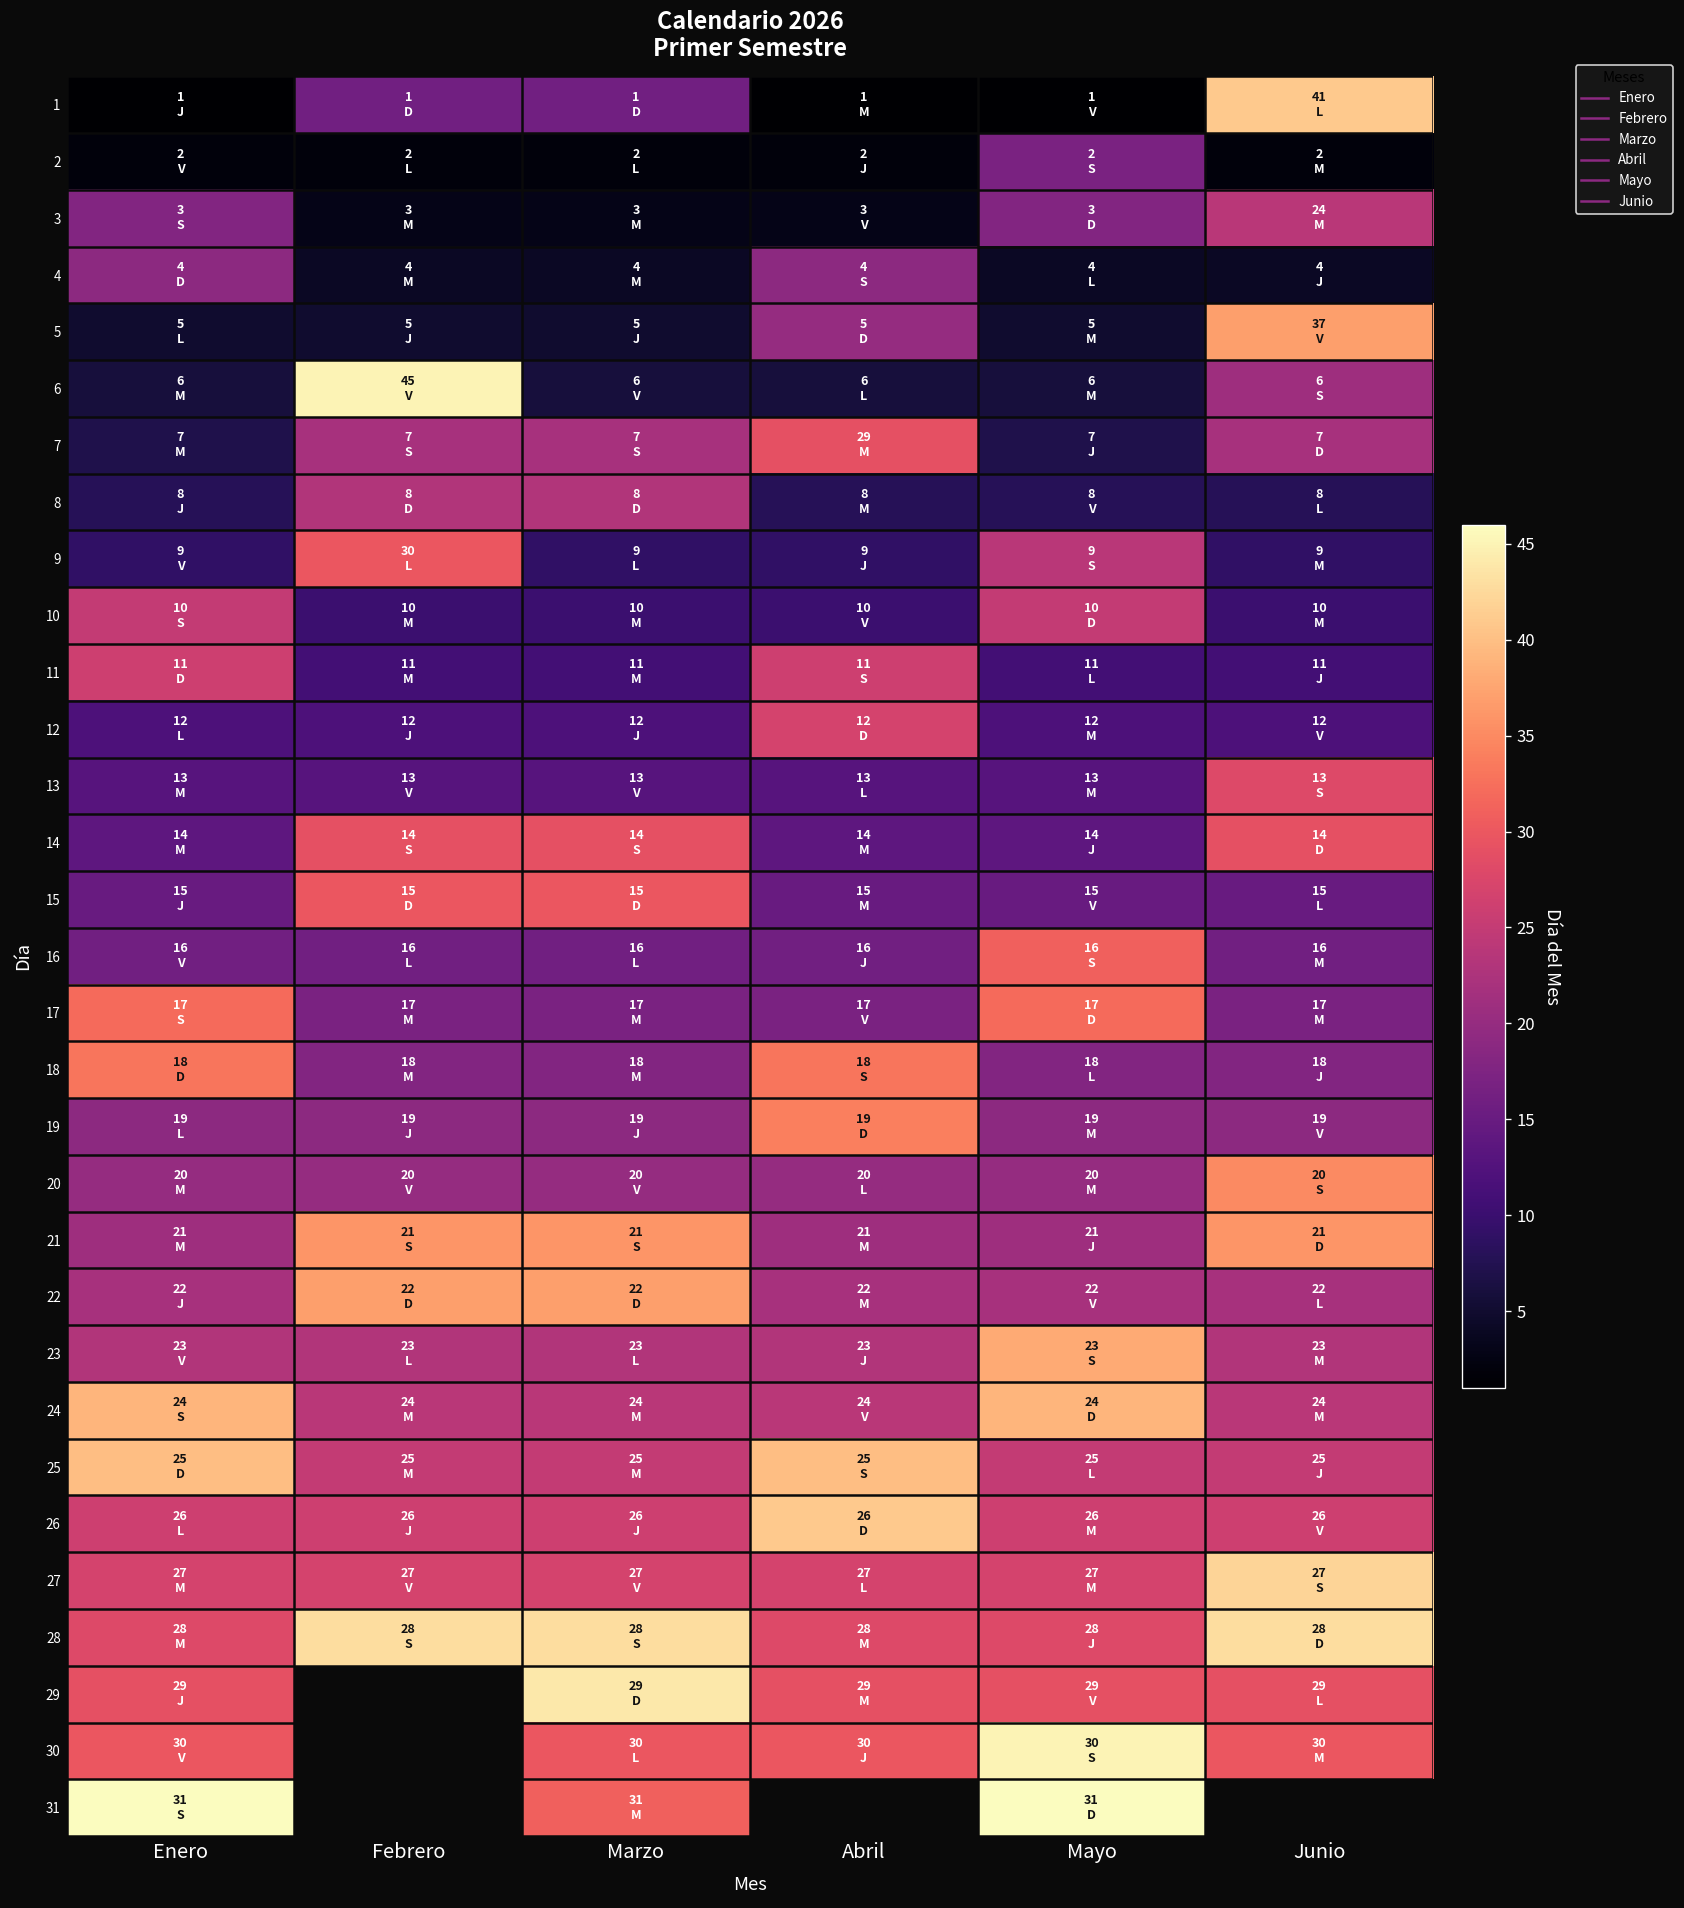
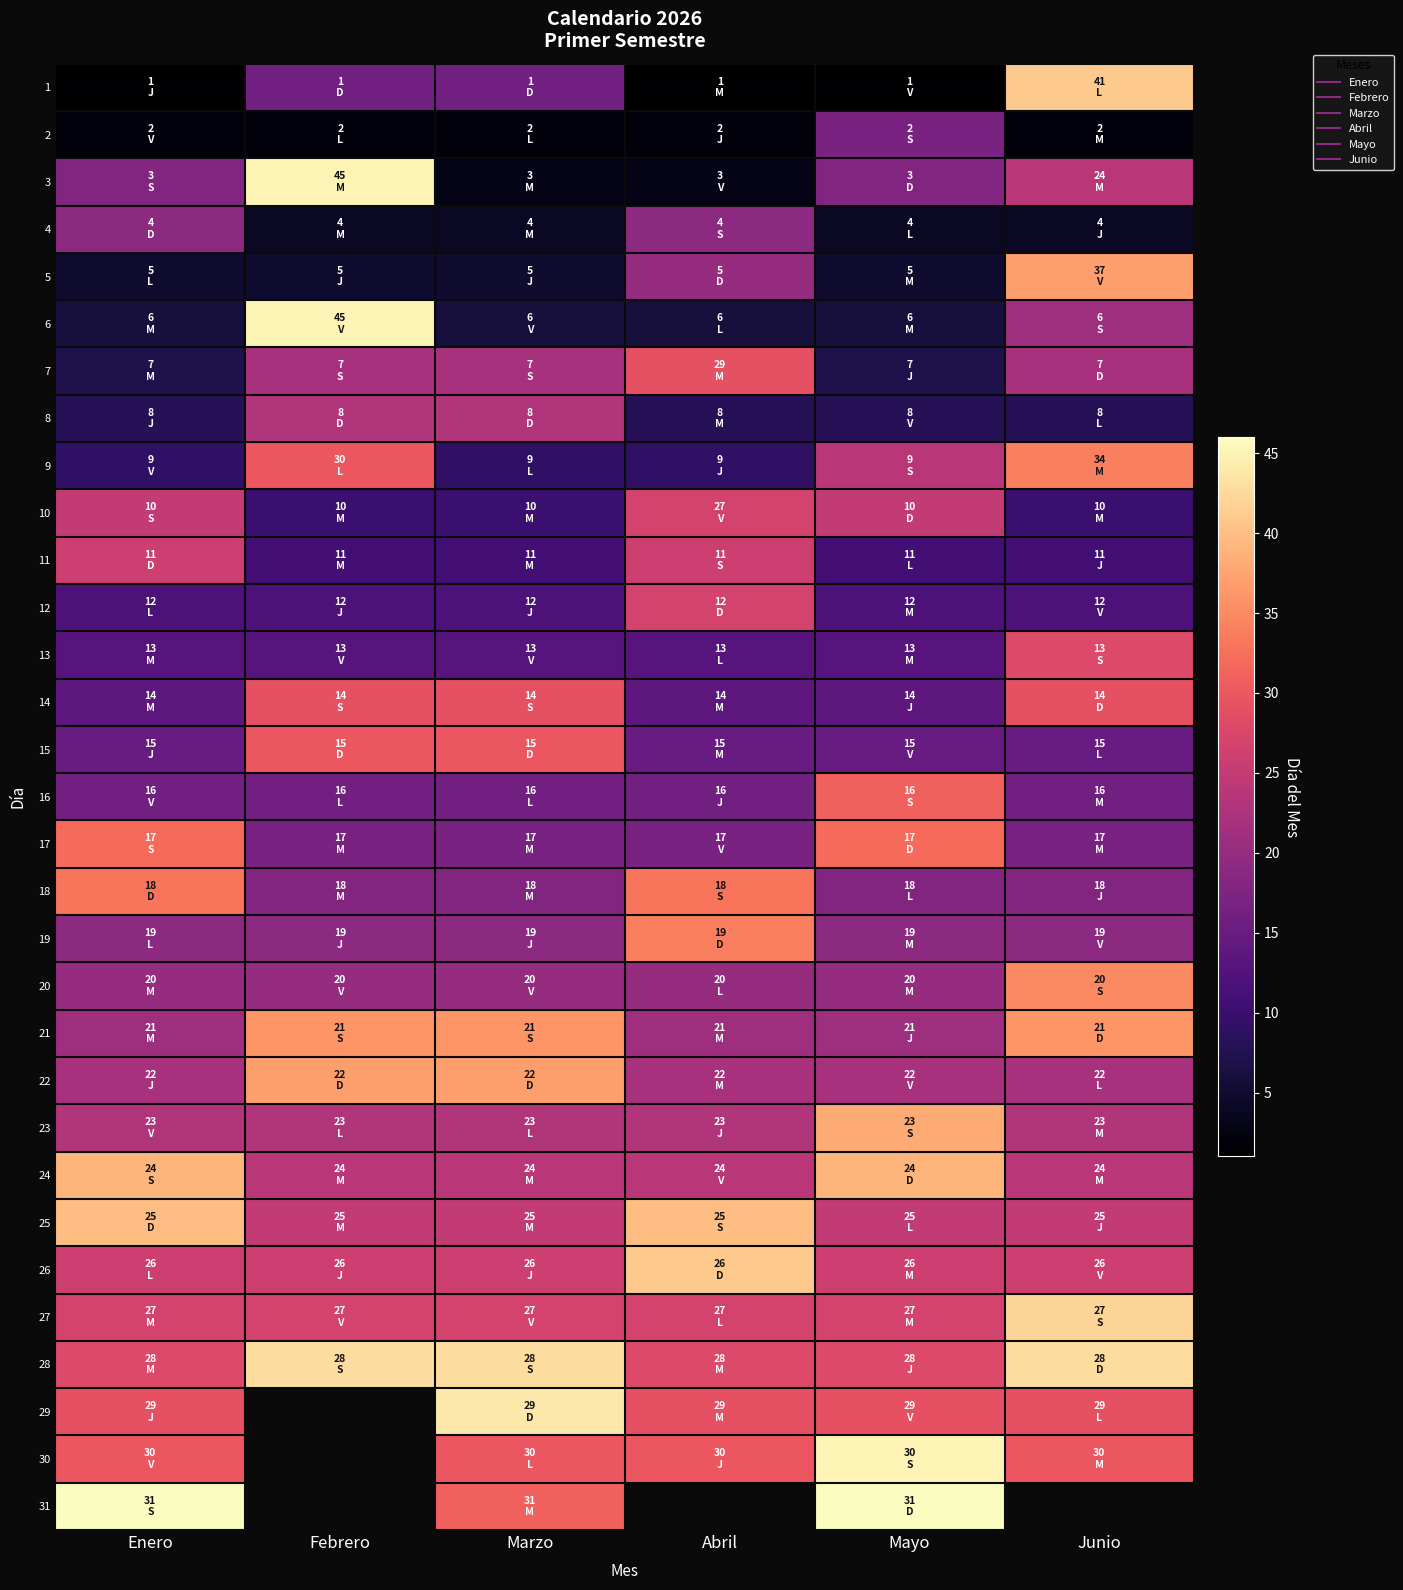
3, Febrero: 3 -> 45
9, Junio: 9 -> 34
10, Abril: 10 -> 27
